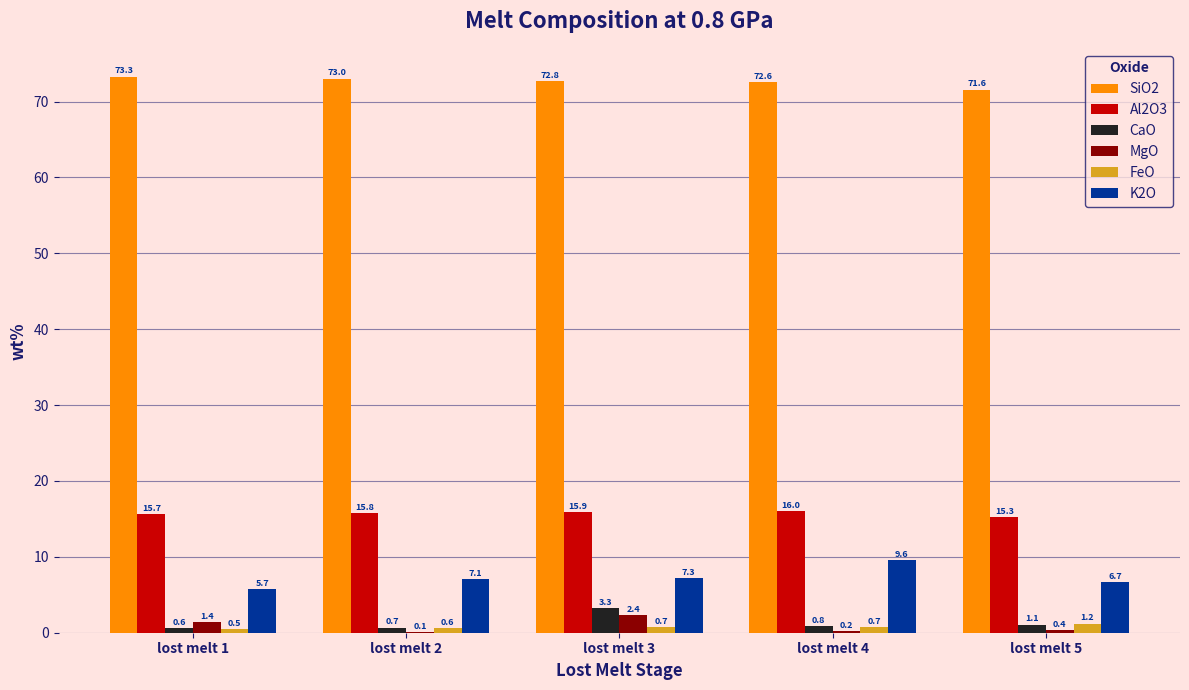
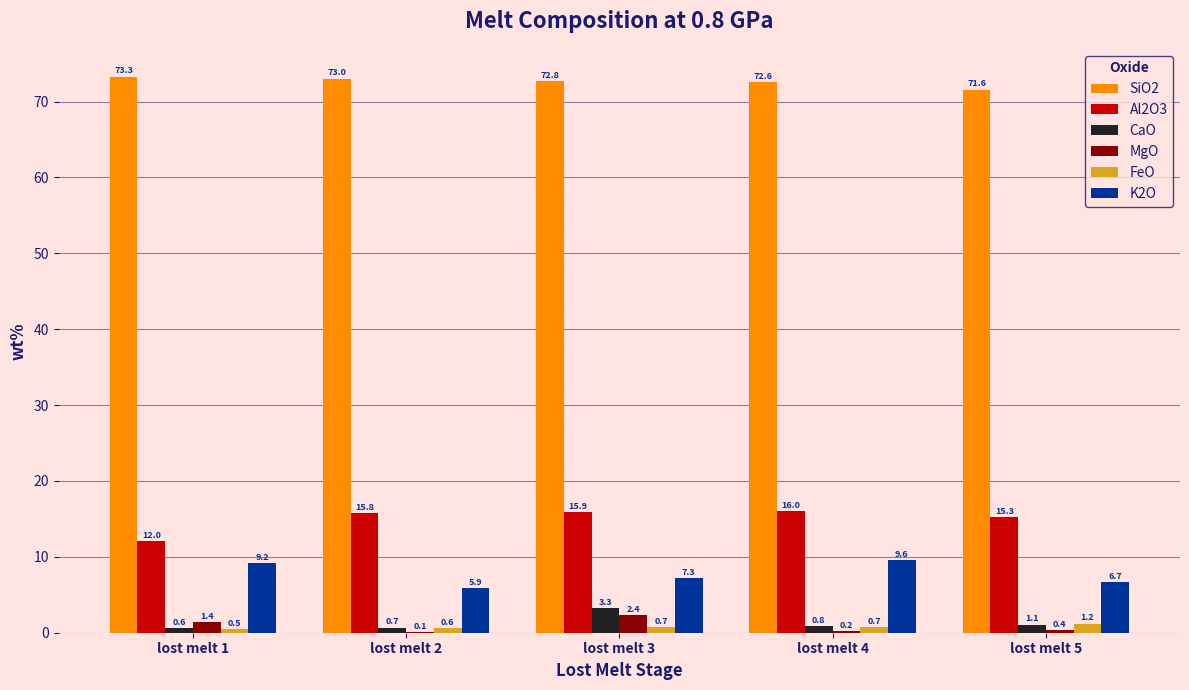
Al2O3, lost melt 1: 15.7 -> 12.0
K2O, lost melt 1: 5.7 -> 9.2
K2O, lost melt 2: 7.1 -> 5.9
